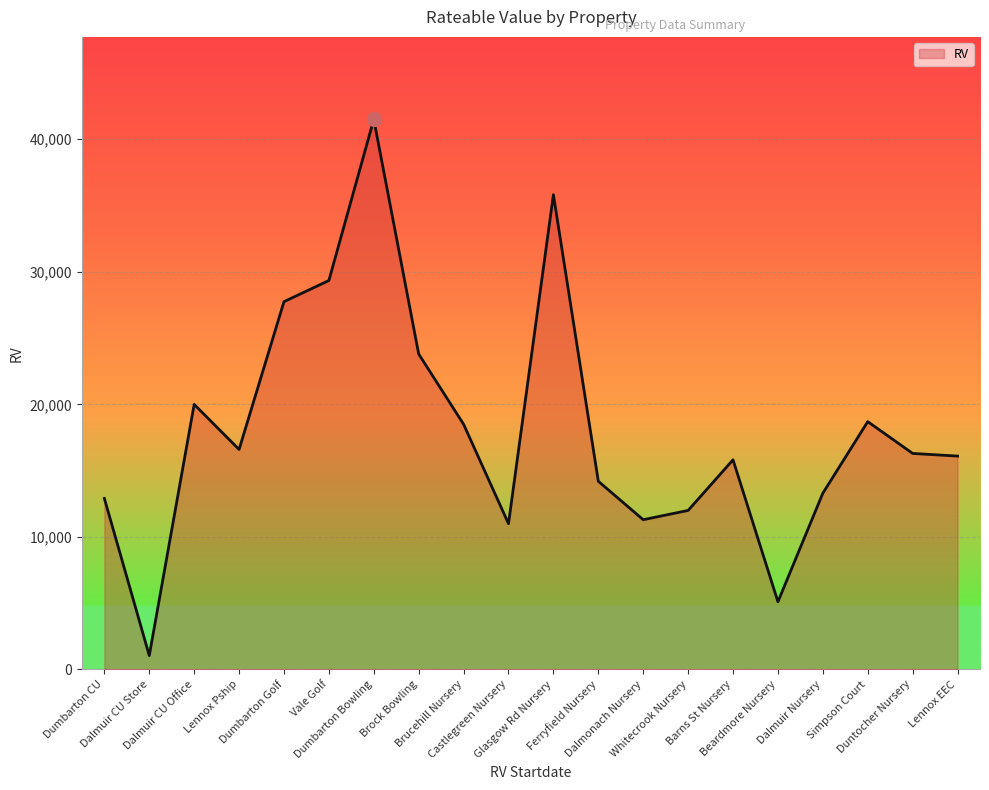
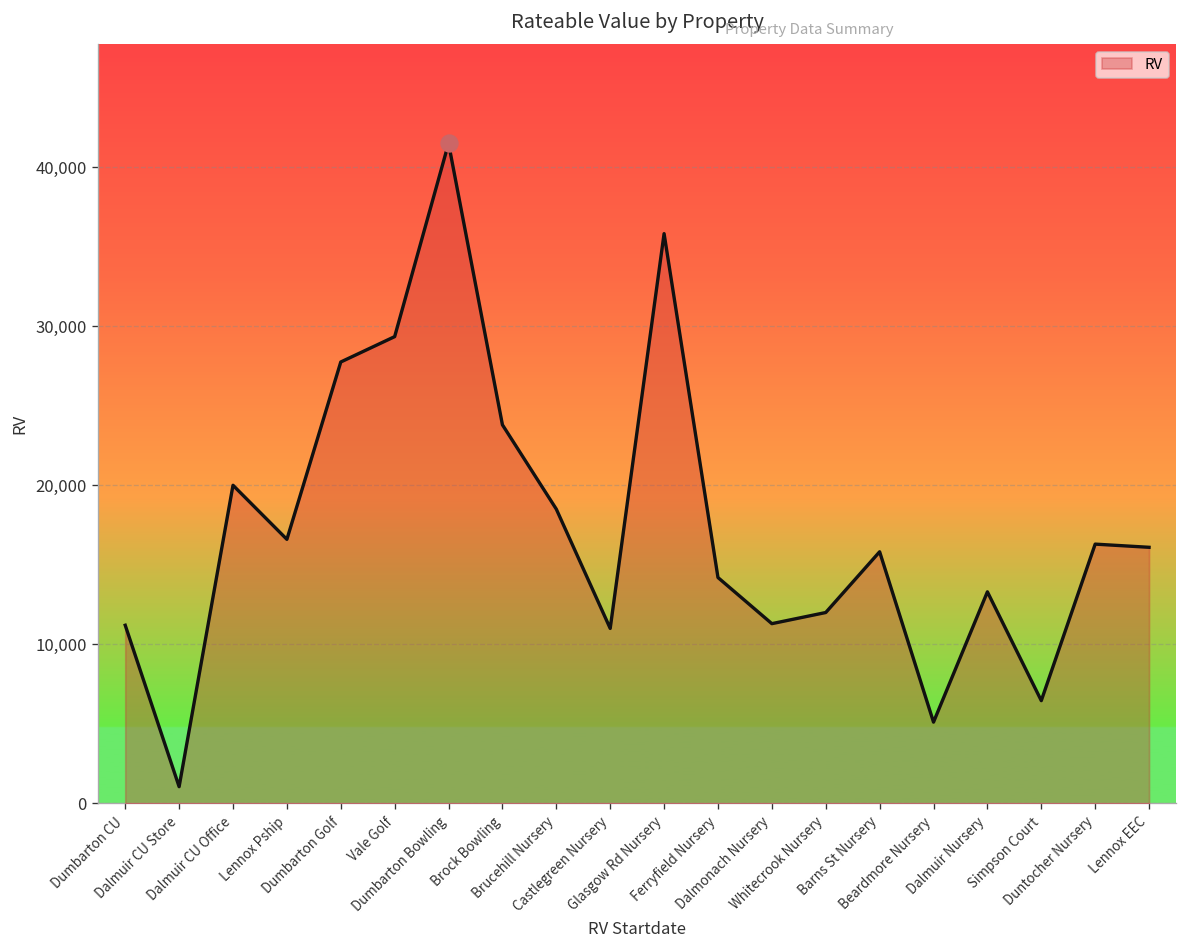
RV, Dumbarton CU: 12,900 -> 11,200
RV, Simpson Court: 18,700 -> 6,500
